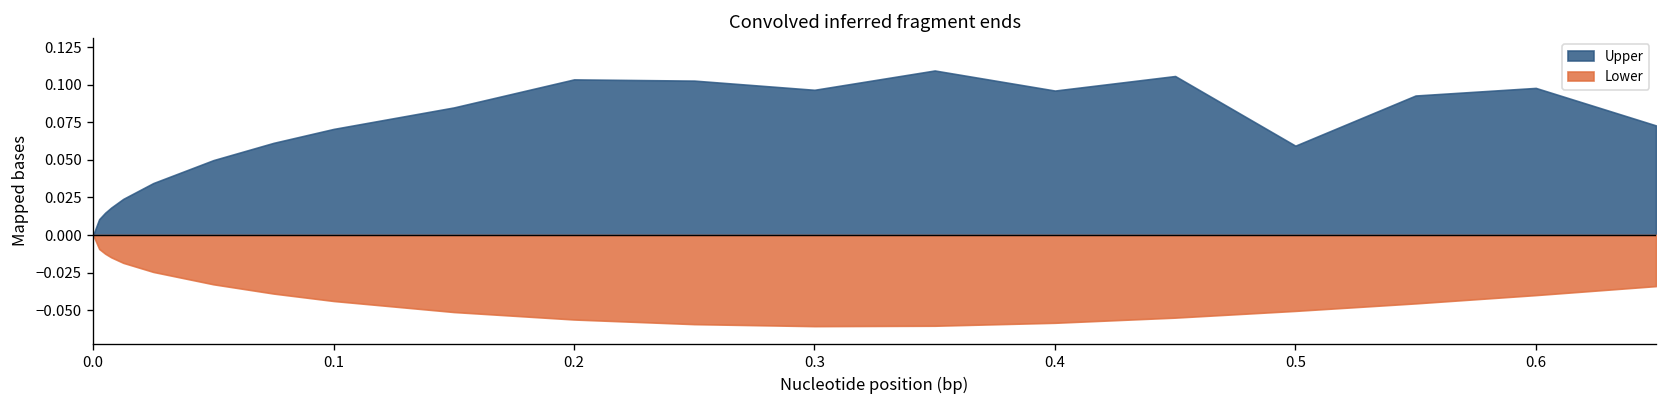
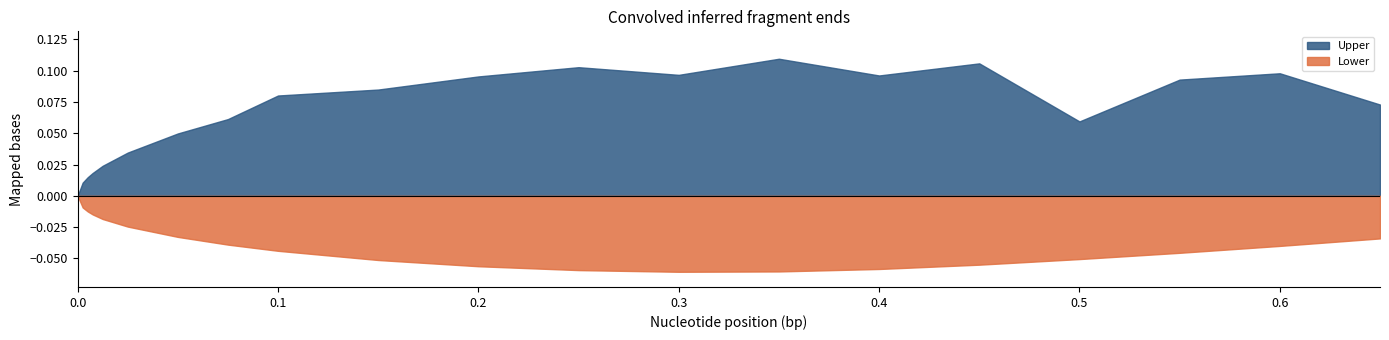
Upper, 0.1: 0.071 -> 0.080
Upper, 0.2: 0.104 -> 0.095
